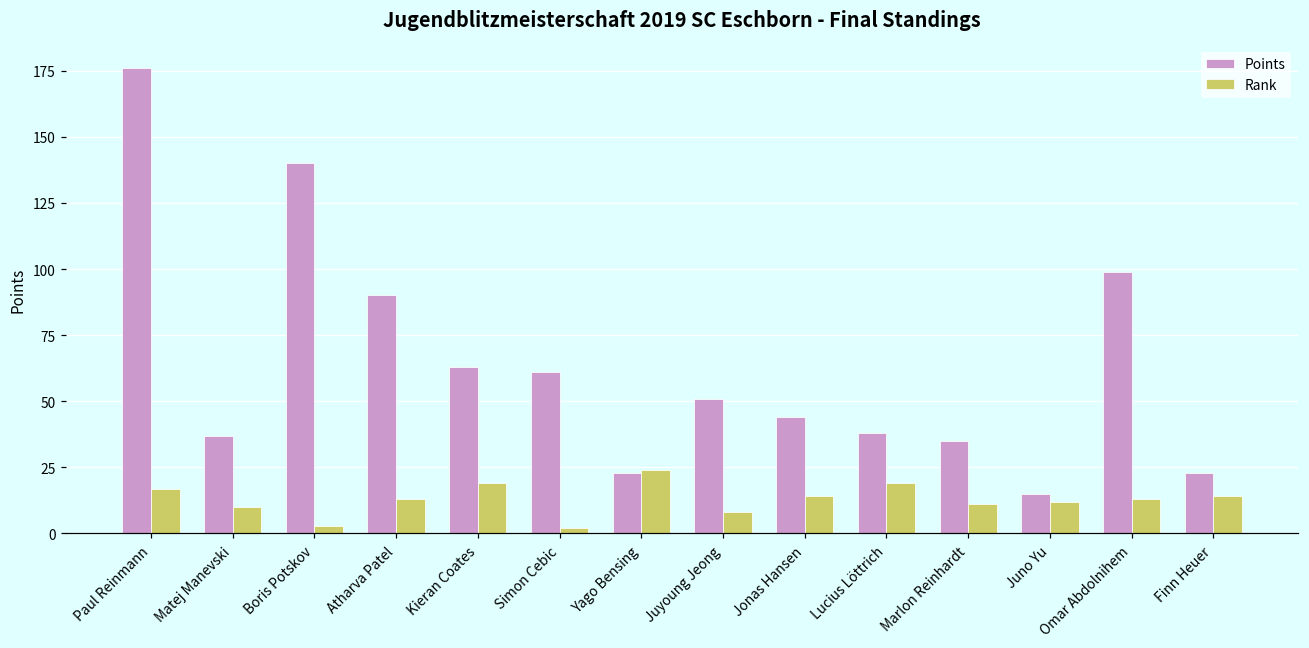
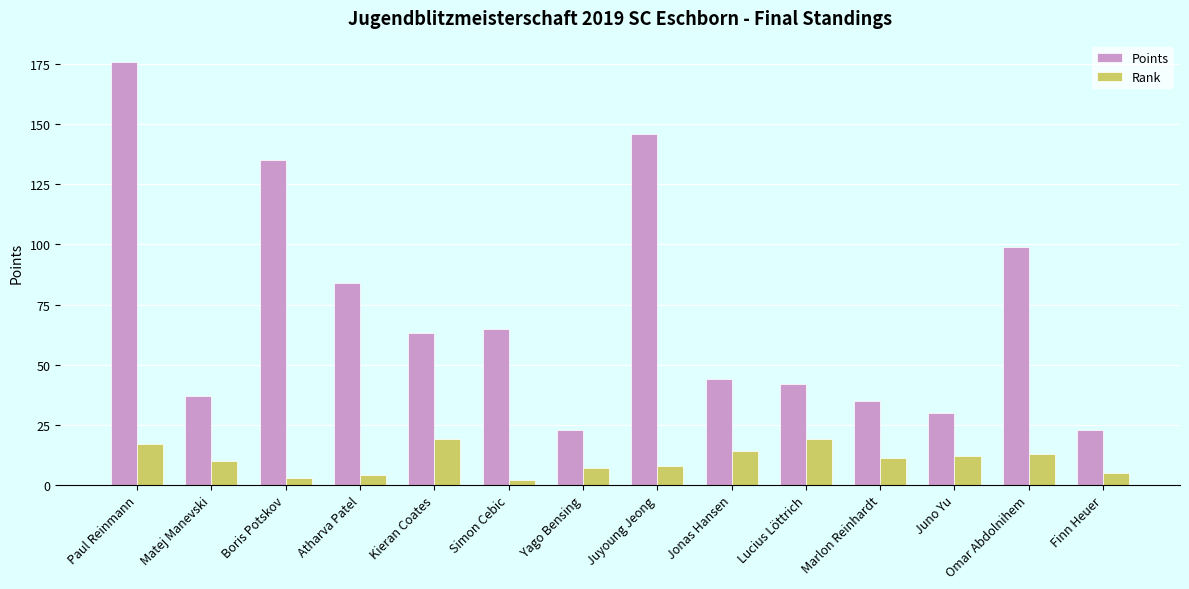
Points, Boris Potskov: 140 -> 135
Points, Atharva Patel: 90 -> 84
Rank, Atharva Patel: 13 -> 4
Points, Simon Cebic: 61 -> 65
Rank, Yago Bensing: 24 -> 7
Points, Juyoung Jeong: 51 -> 146
Points, Lucius Löttrich: 38 -> 42
Points, Juno Yu: 15 -> 30
Rank, Finn Heuer: 14 -> 5
